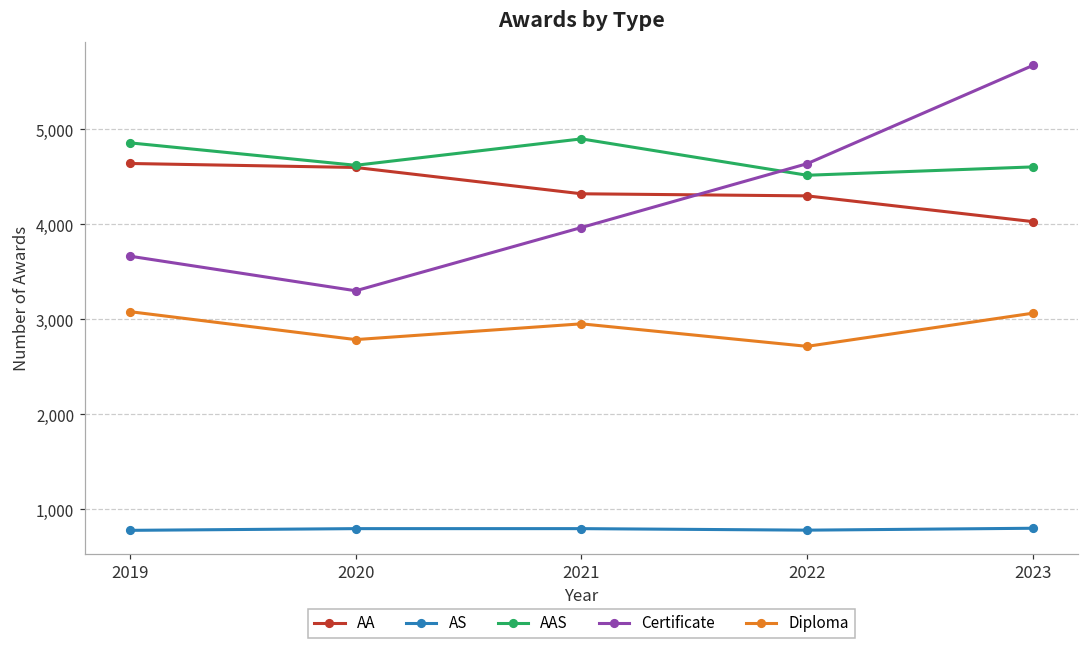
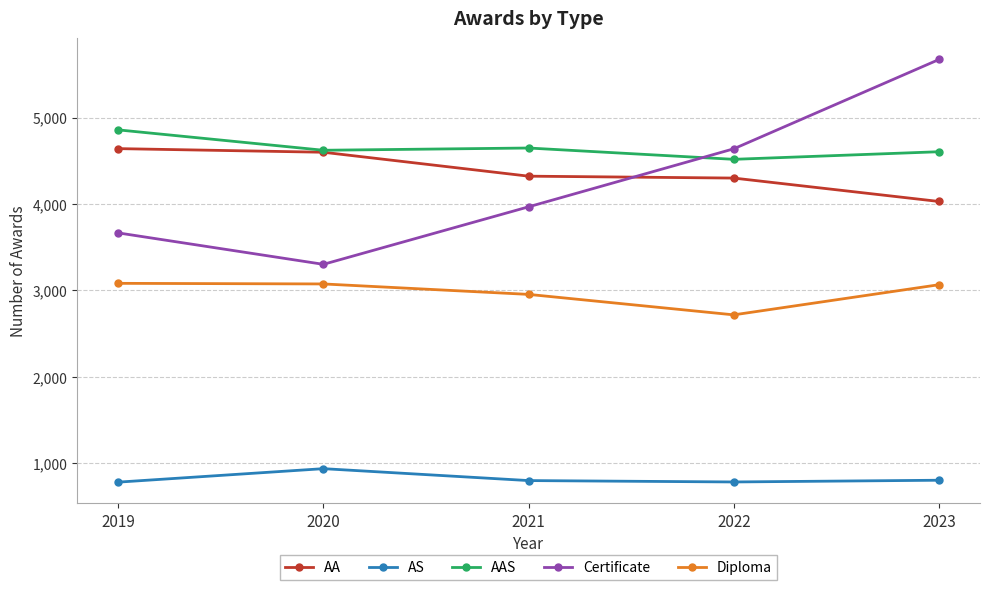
AS, 2020: 800 -> 900
Diploma, 2020: 2,800 -> 3,100
AAS, 2021: 4,900 -> 4,600
